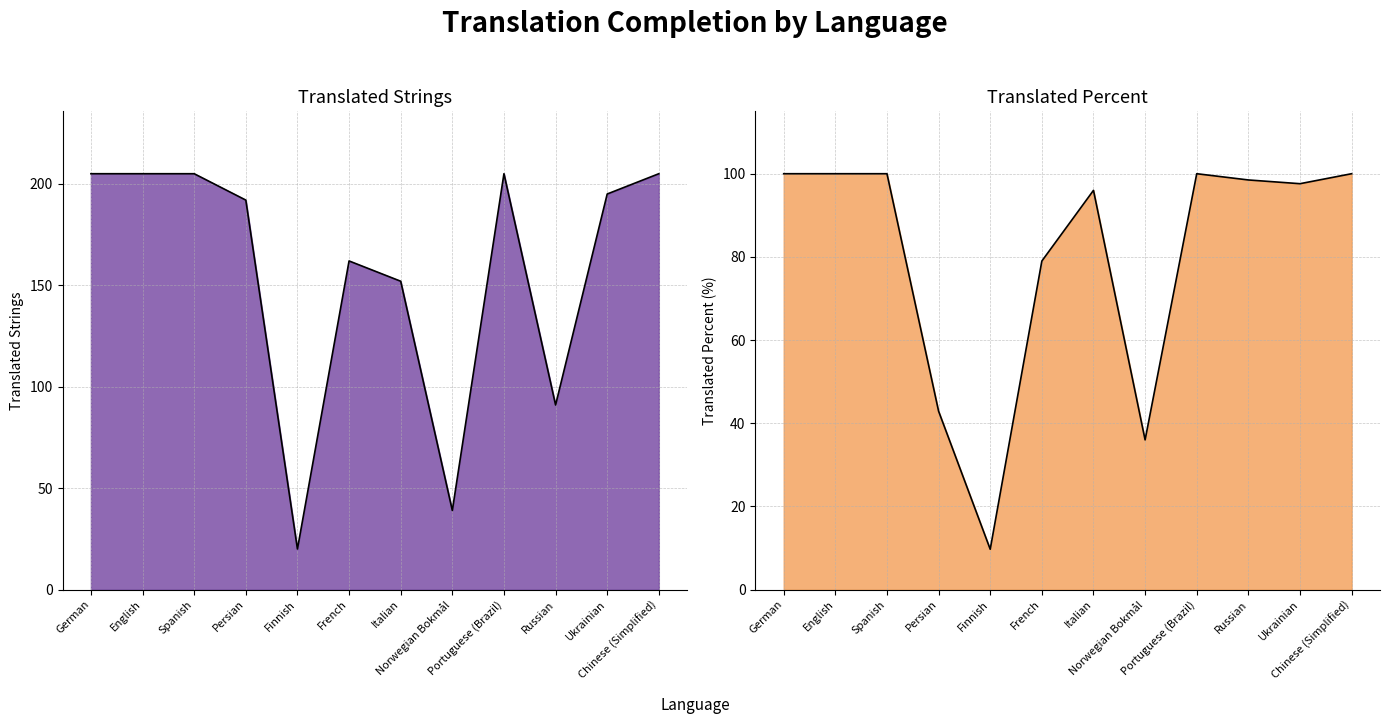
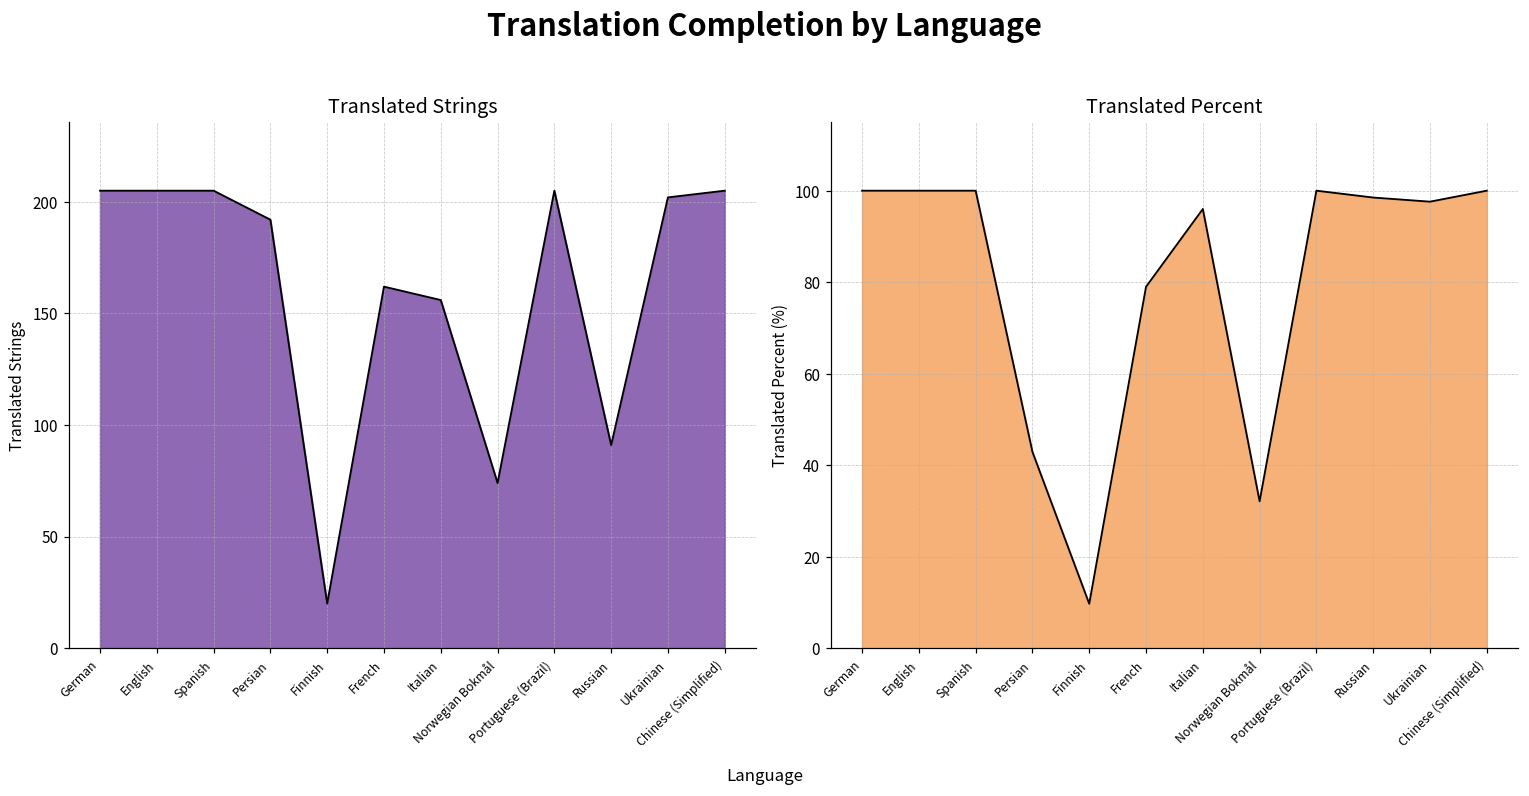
Translated Strings, Italian: 152 -> 156
Translated Strings, Norwegian Bokmål: 39 -> 74
Translated Strings, Ukrainian: 195 -> 202
Translated Percent, Norwegian Bokmål: 36 -> 32
